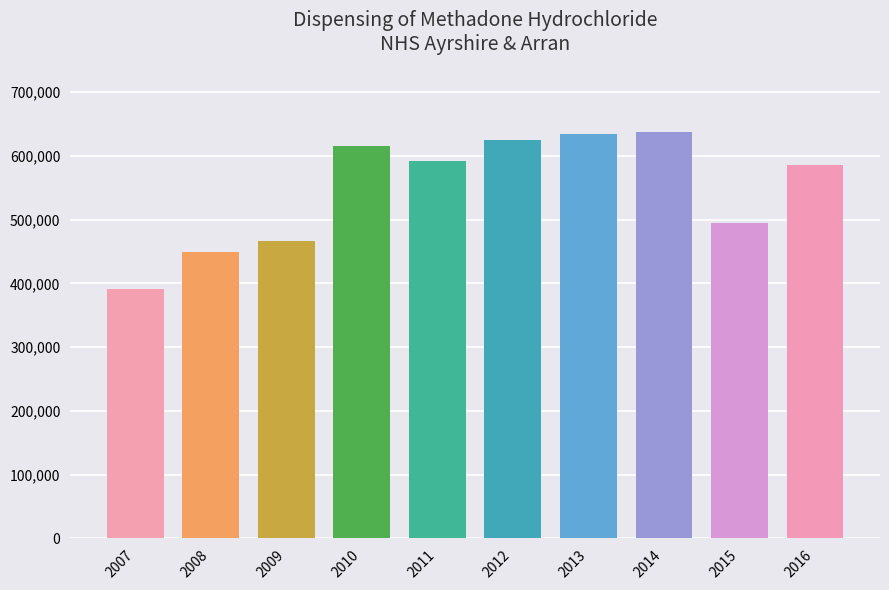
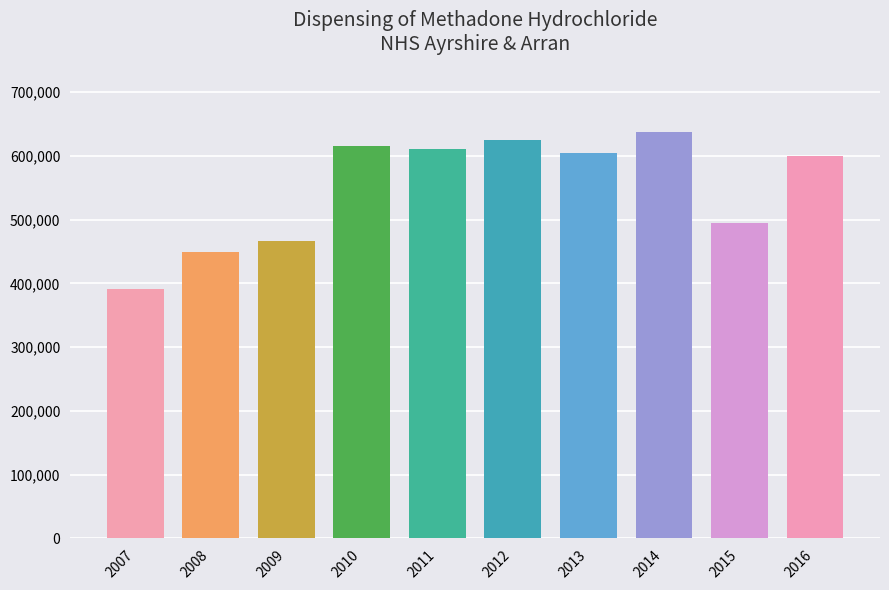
2011: 590,000 -> 610,000
2013: 630,000 -> 600,000
2016: 590,000 -> 600,000
